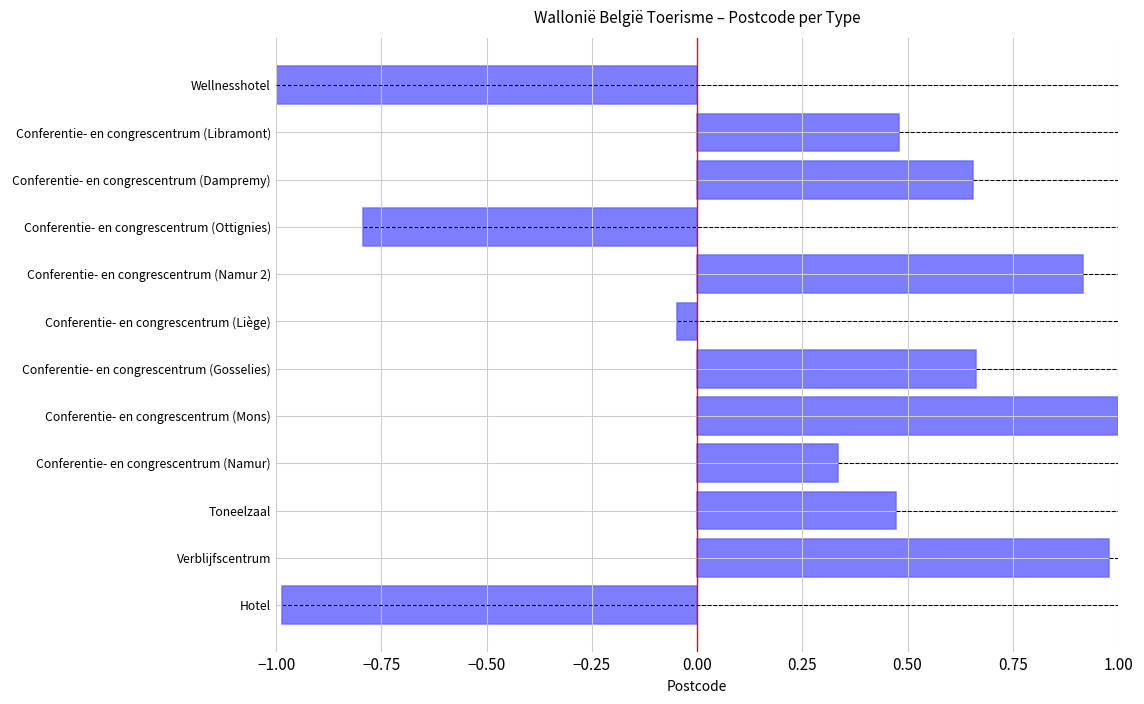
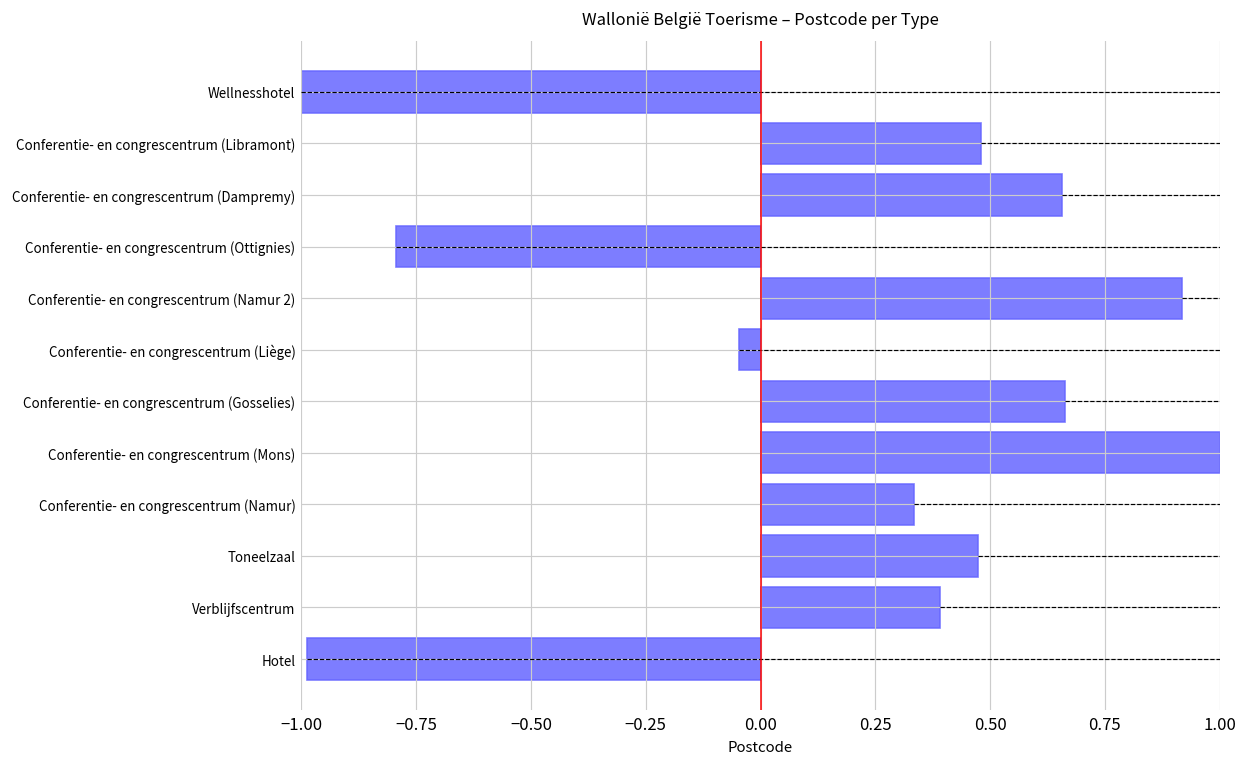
Verblijfscentrum: 0.98 -> 0.39
